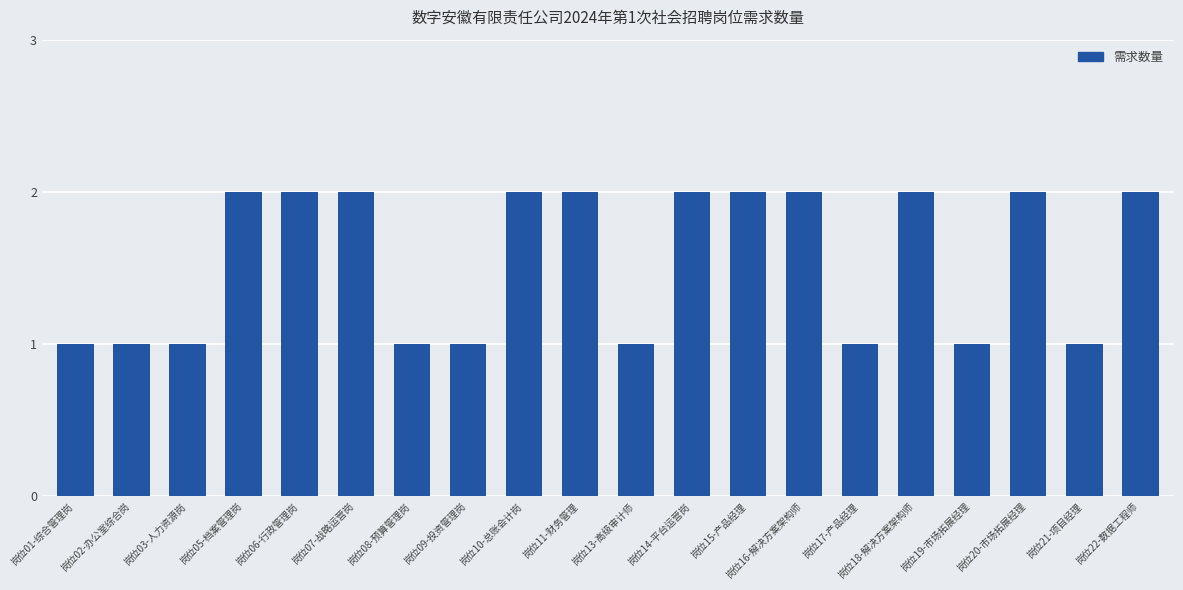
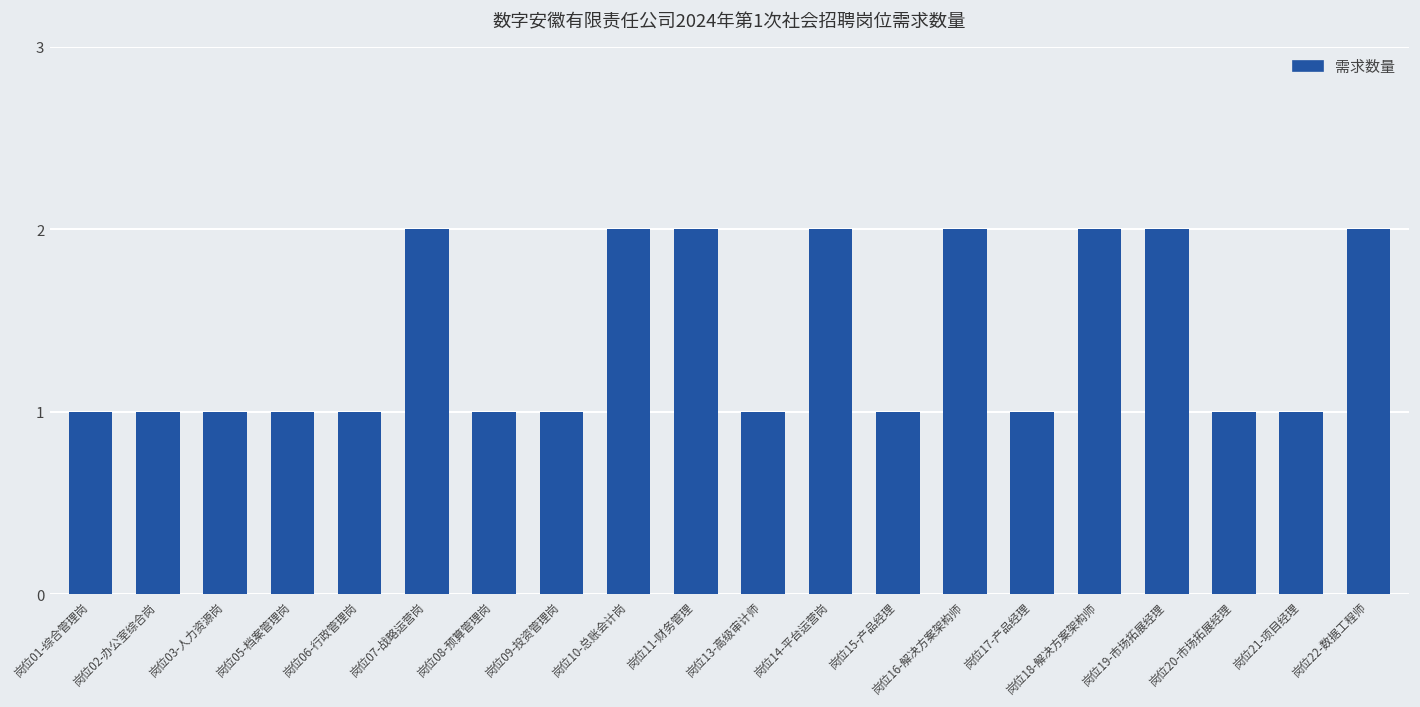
岗位05-档案管理岗: 2 -> 1
岗位06-行政管理岗: 2 -> 1
岗位15-产品经理: 2 -> 1
岗位19-市场拓展经理: 1 -> 2
岗位20-市场拓展经理: 2 -> 1
